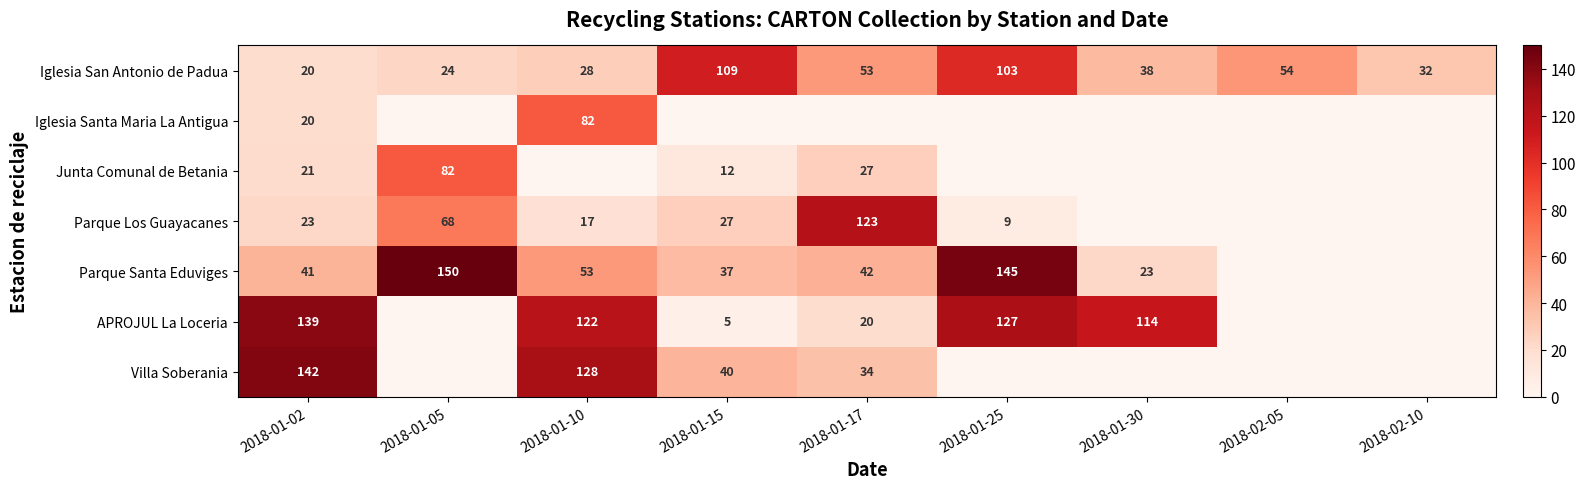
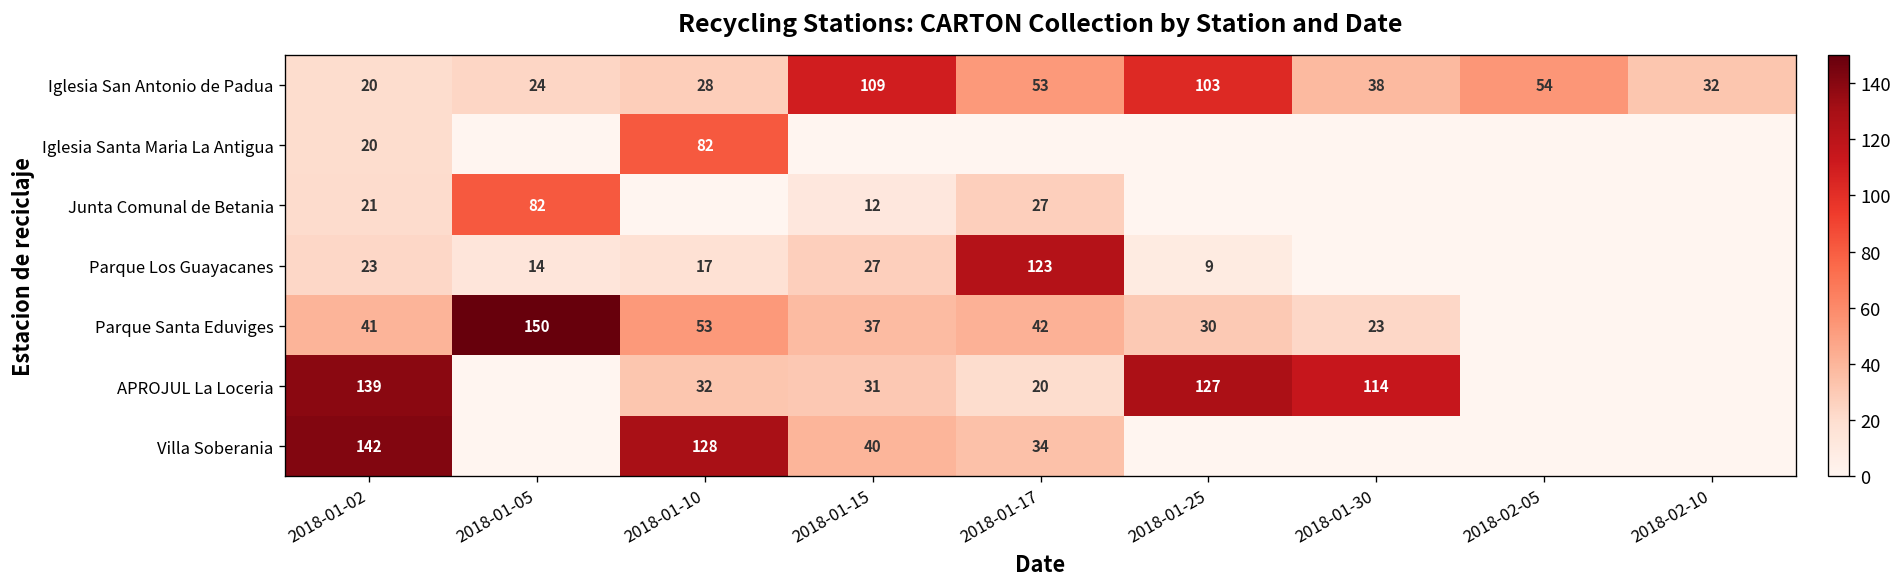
Parque Los Guayacanes, 2018-01-05: 68 -> 14
Parque Santa Eduviges, 2018-01-25: 145 -> 30
APROJUL La Loceria, 2018-01-10: 122 -> 32
APROJUL La Loceria, 2018-01-15: 5 -> 31
